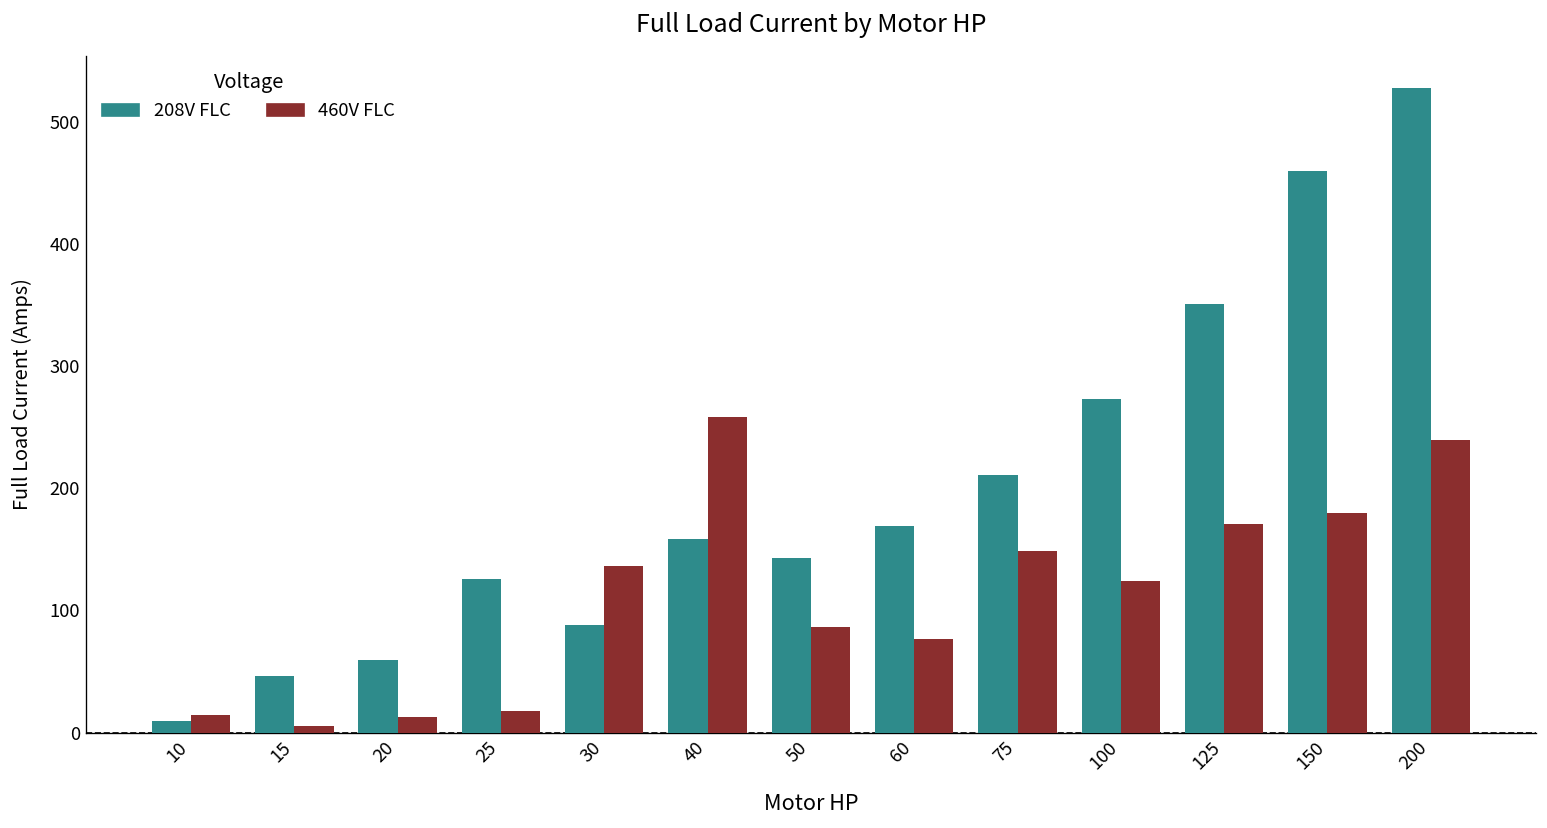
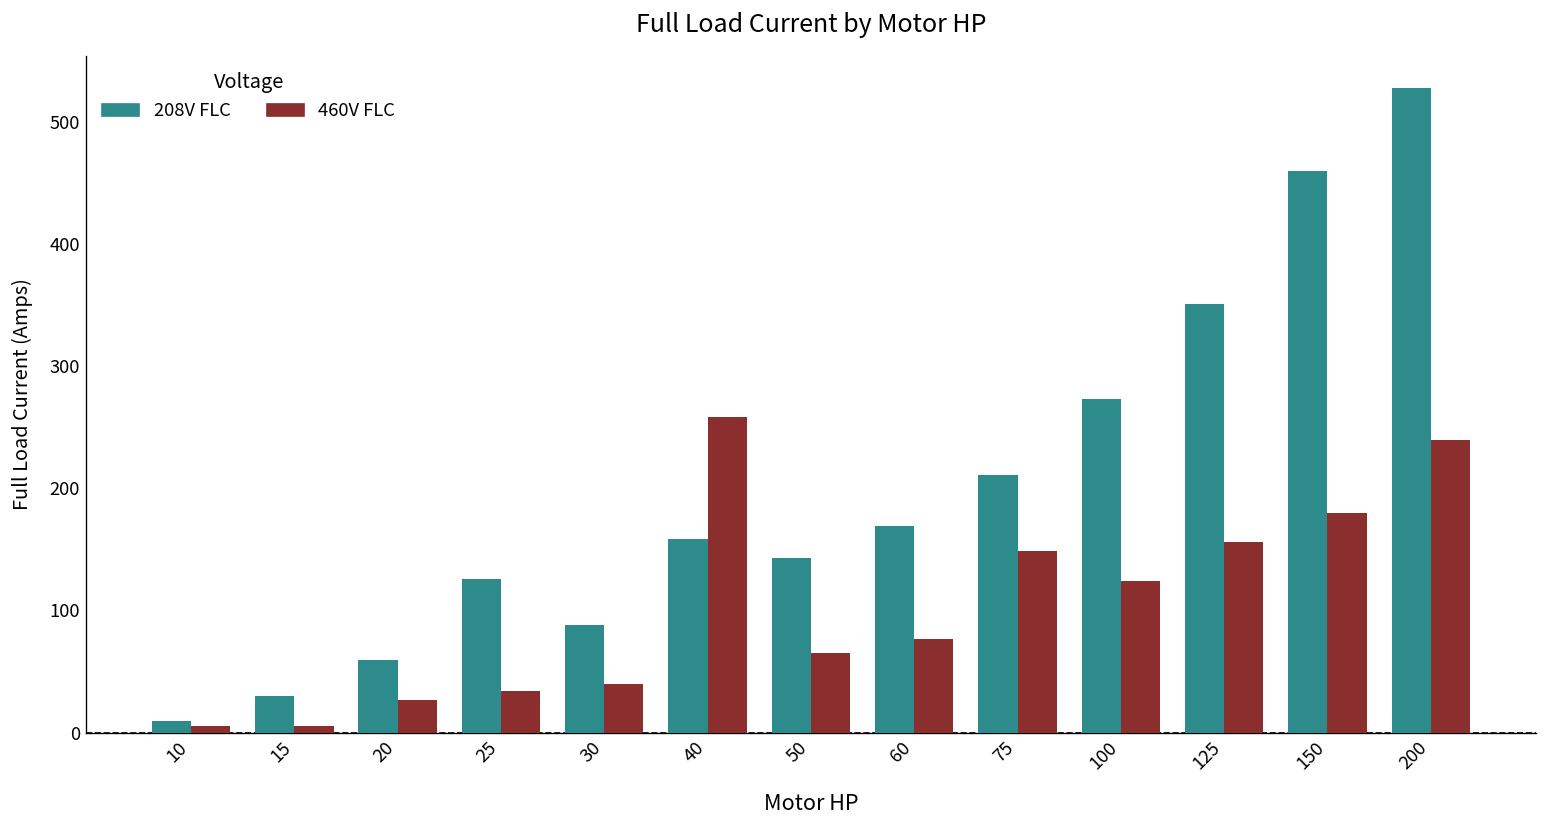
460V FLC, 10: 14 -> 5
208V FLC, 15: 46 -> 30
460V FLC, 20: 13 -> 27
460V FLC, 25: 18 -> 34
460V FLC, 30: 136 -> 40
460V FLC, 50: 87 -> 65
460V FLC, 125: 171 -> 156
